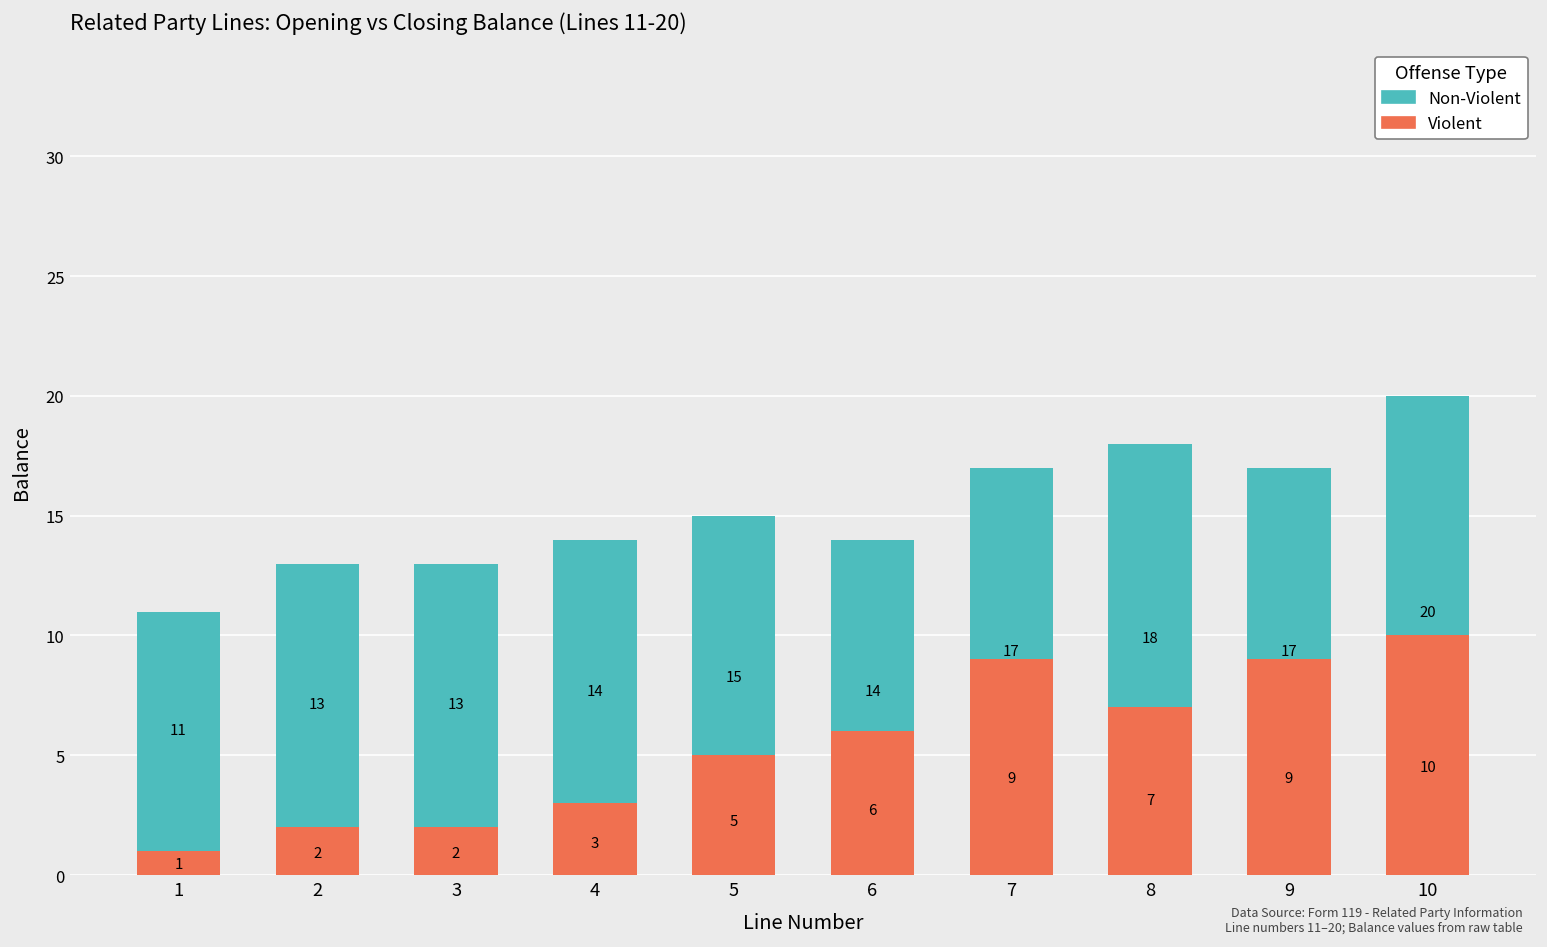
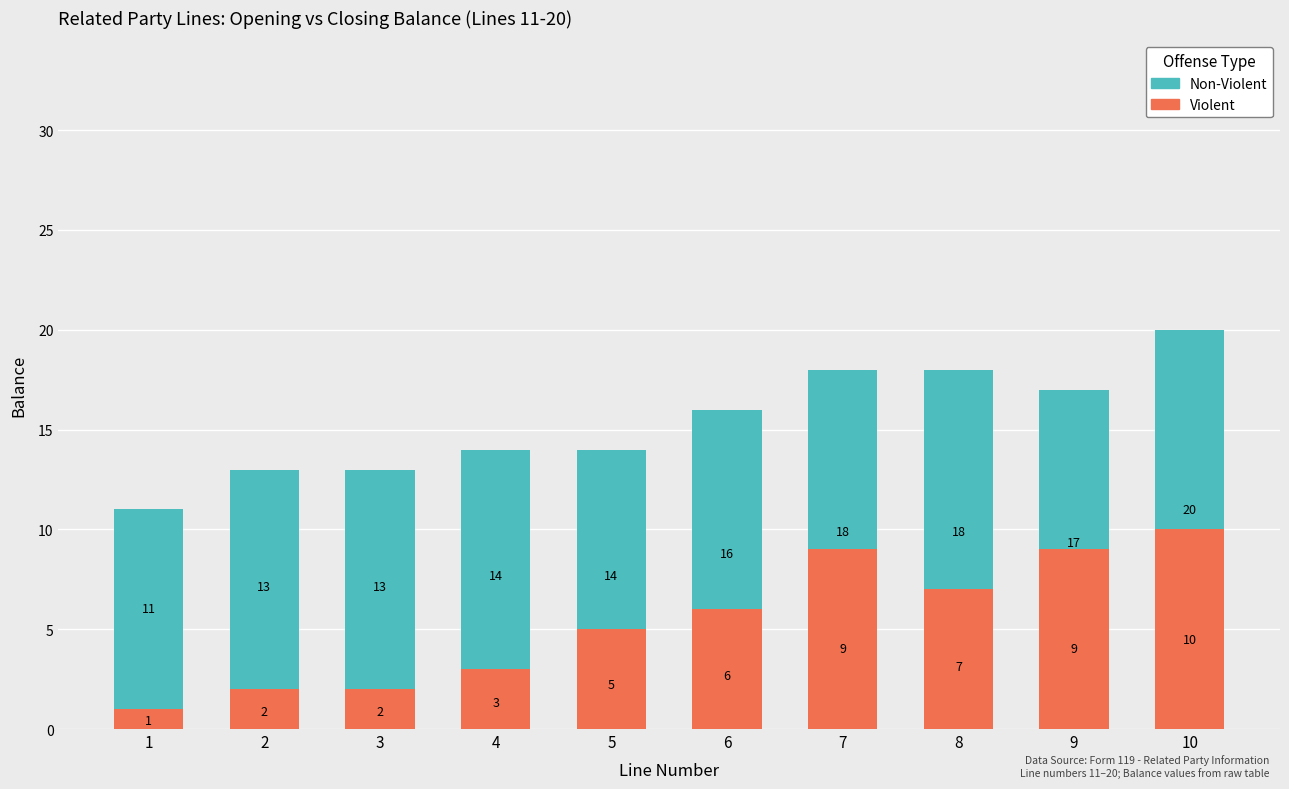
Non-Violent, 5: 15 -> 14
Non-Violent, 6: 14 -> 16
Non-Violent, 7: 17 -> 18
